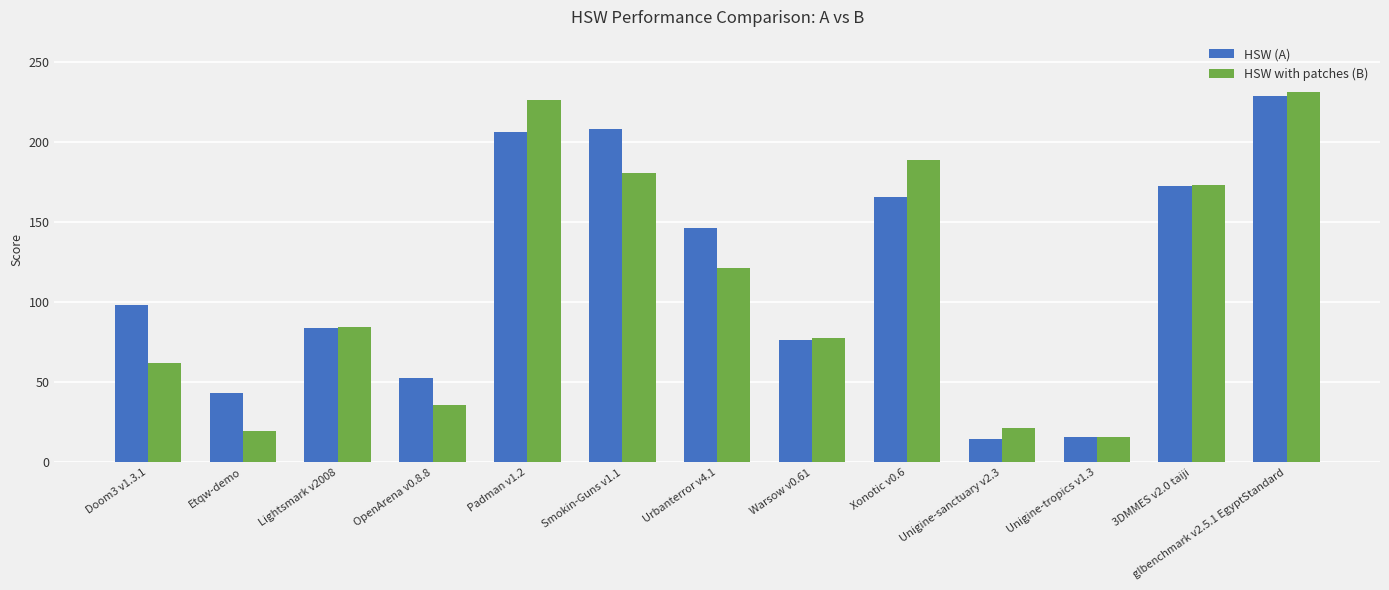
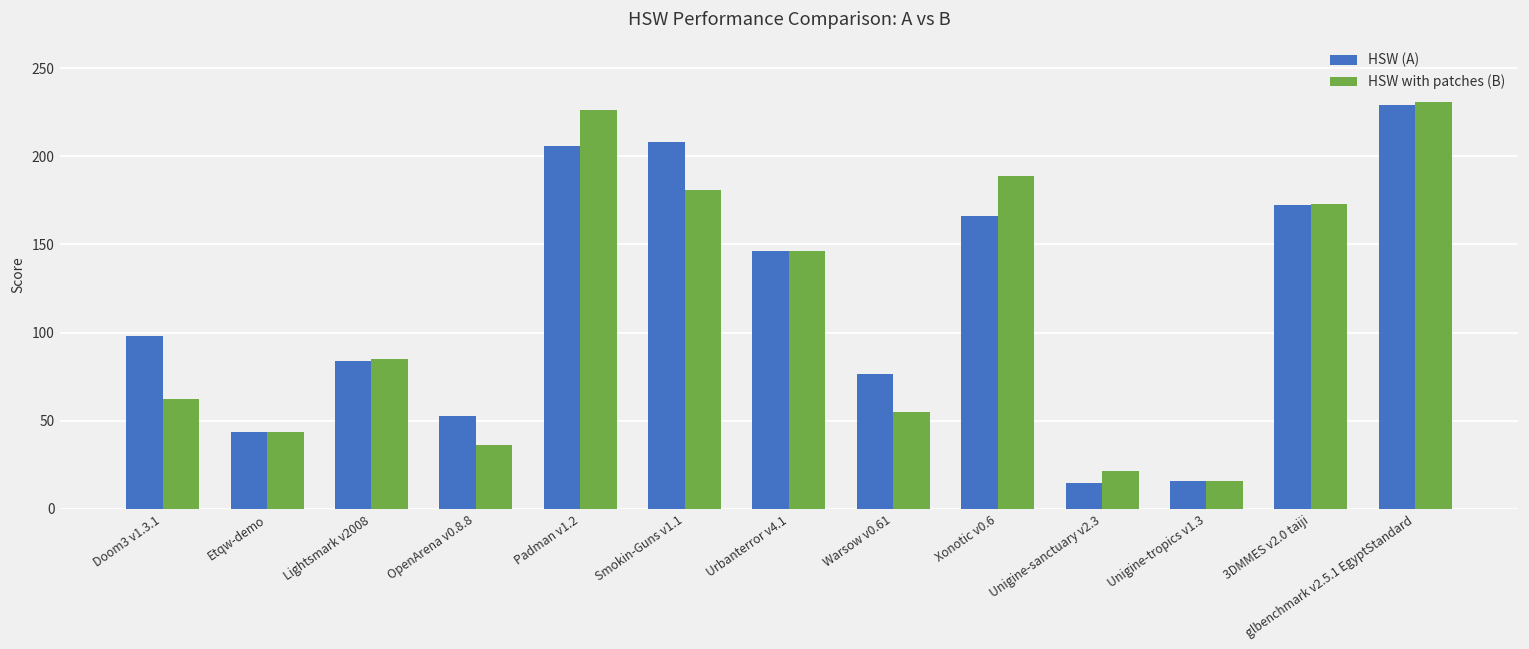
HSW with patches (B), Etqw-demo: 20 -> 44
HSW with patches (B), Urbanterror v4.1: 122 -> 146
HSW with patches (B), Warsow v0.61: 77 -> 55
